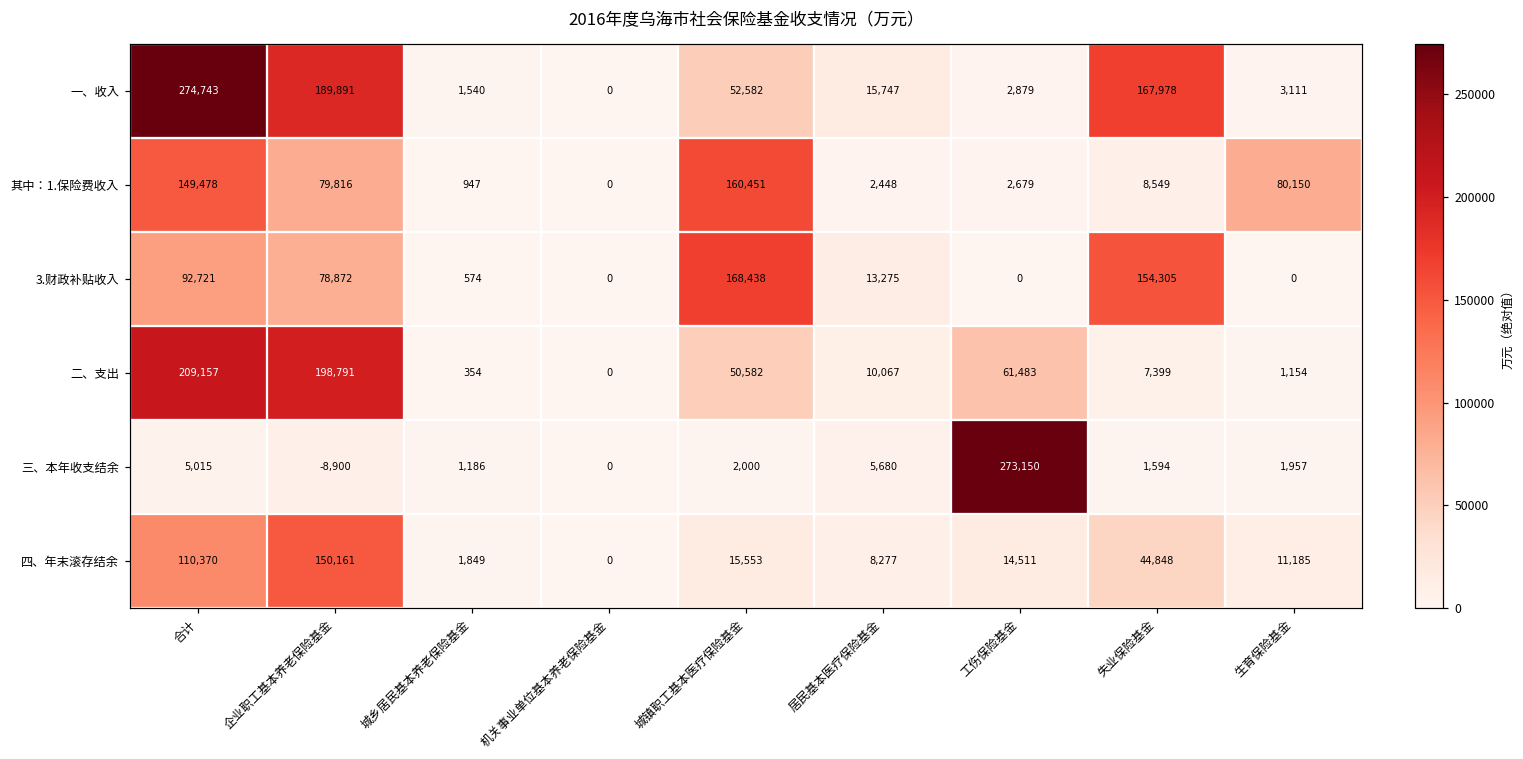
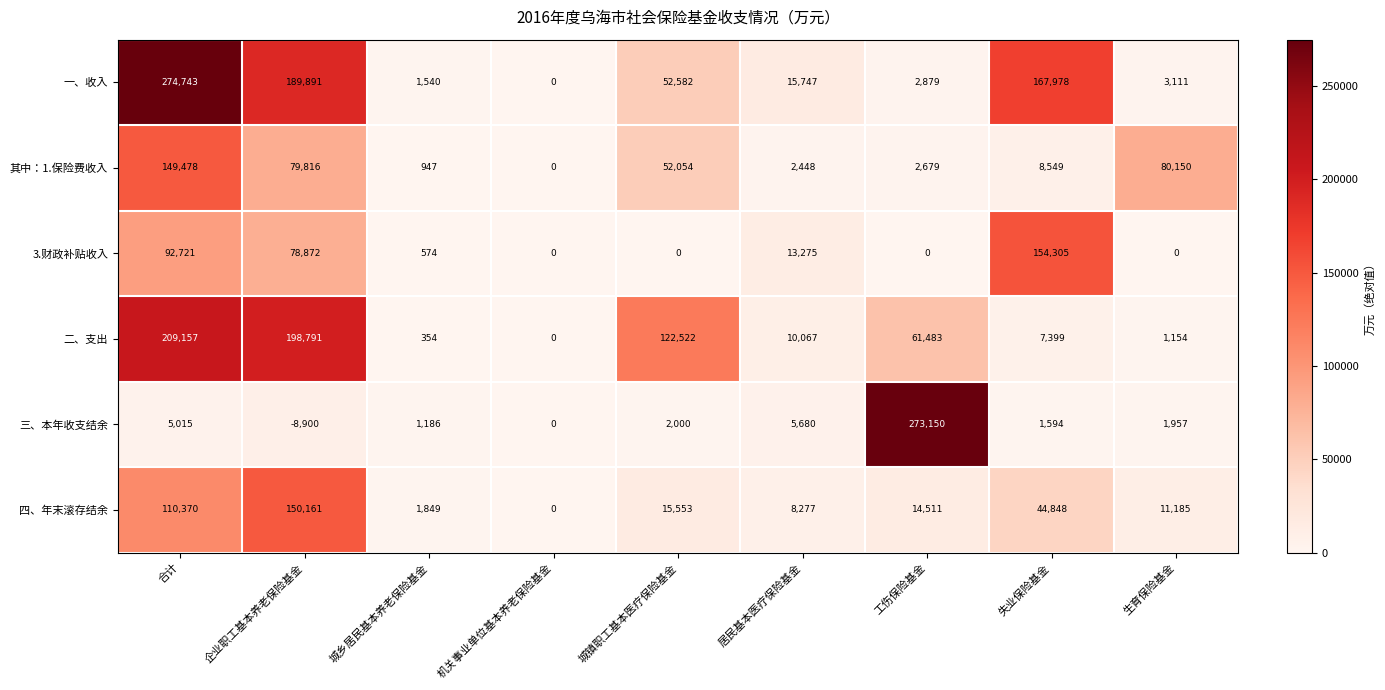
其中：1.保险费收入, 城镇职工基本医疗保险基金: 160,451 -> 52,054
3.财政补贴收入, 城镇职工基本医疗保险基金: 168,438 -> 0
二、支出, 城镇职工基本医疗保险基金: 50,582 -> 122,522
